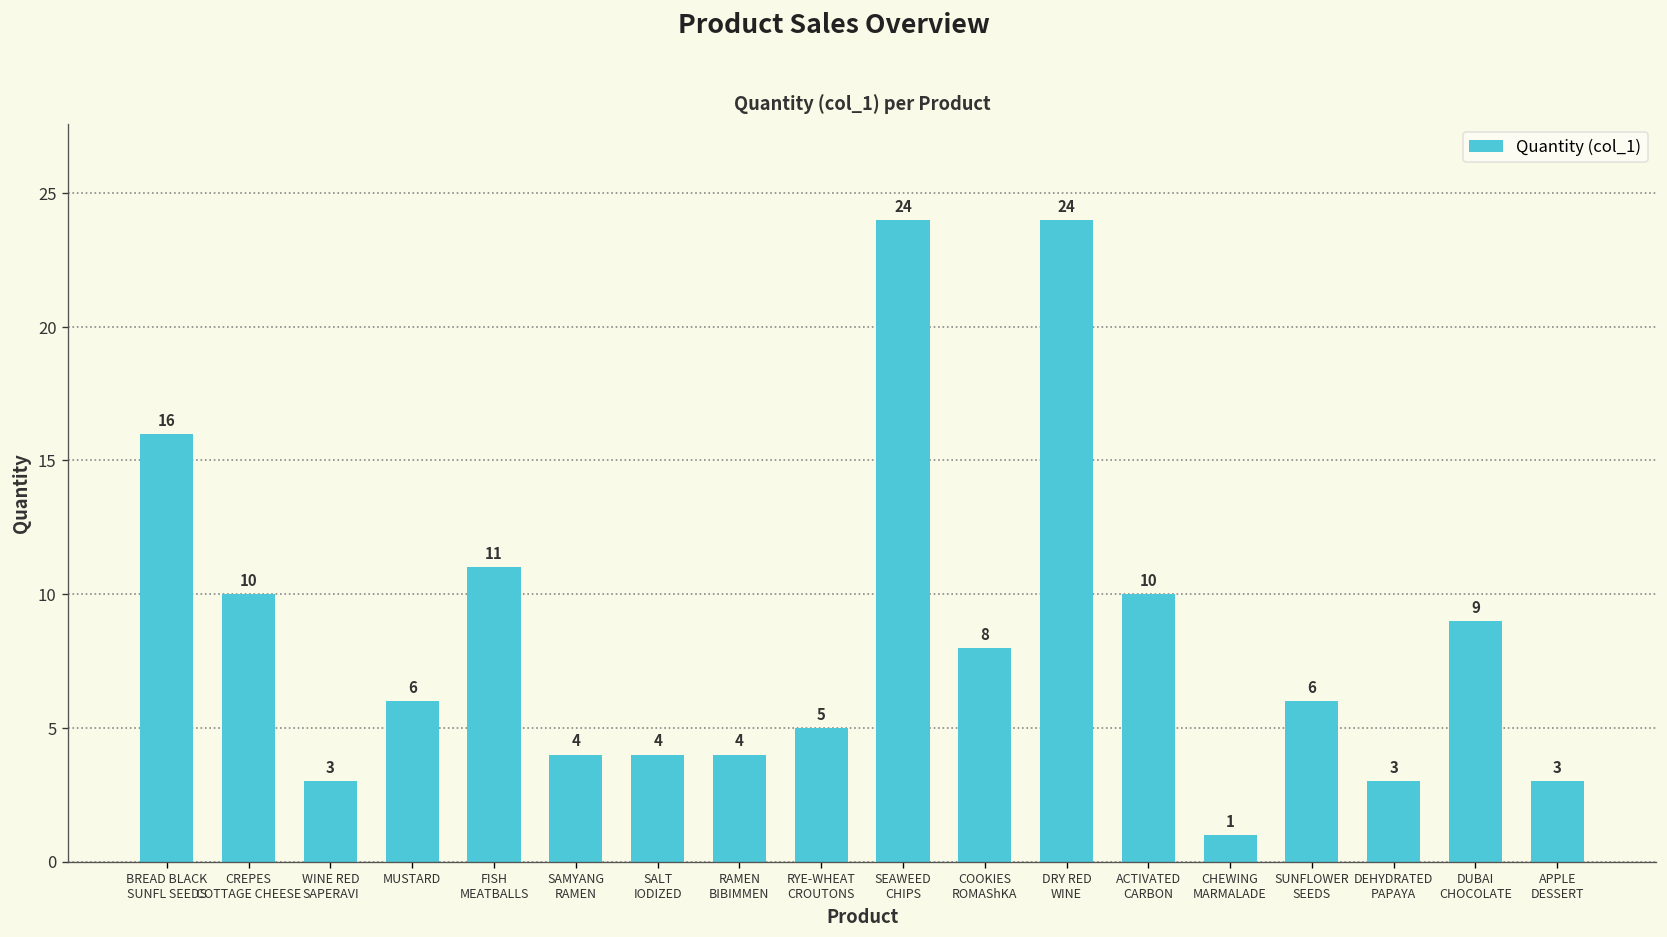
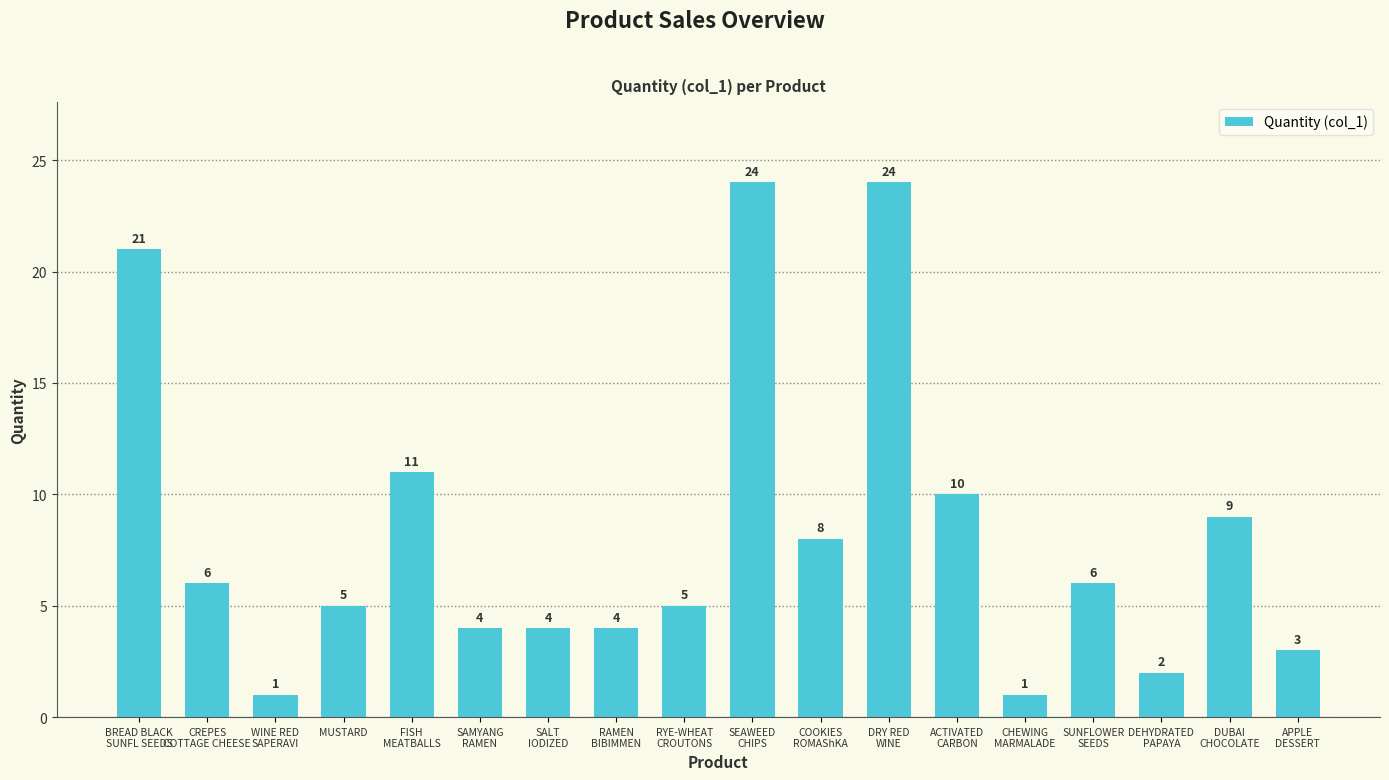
BREAD BLACK SUNFL SEEDS: 16 -> 21
CREPES COTTAGE CHEESE: 10 -> 6
WINE RED SAPERAVI: 3 -> 1
MUSTARD: 6 -> 5
DEHYDRATED PAPAYA: 3 -> 2
